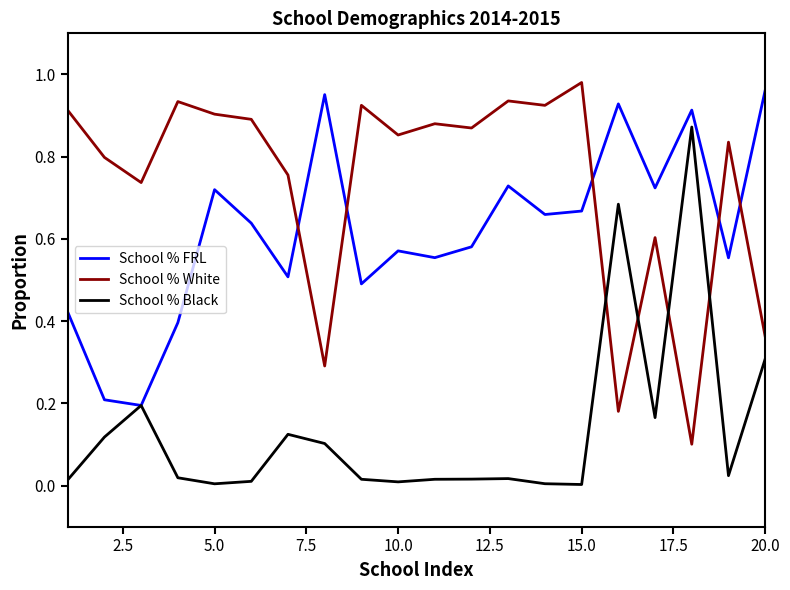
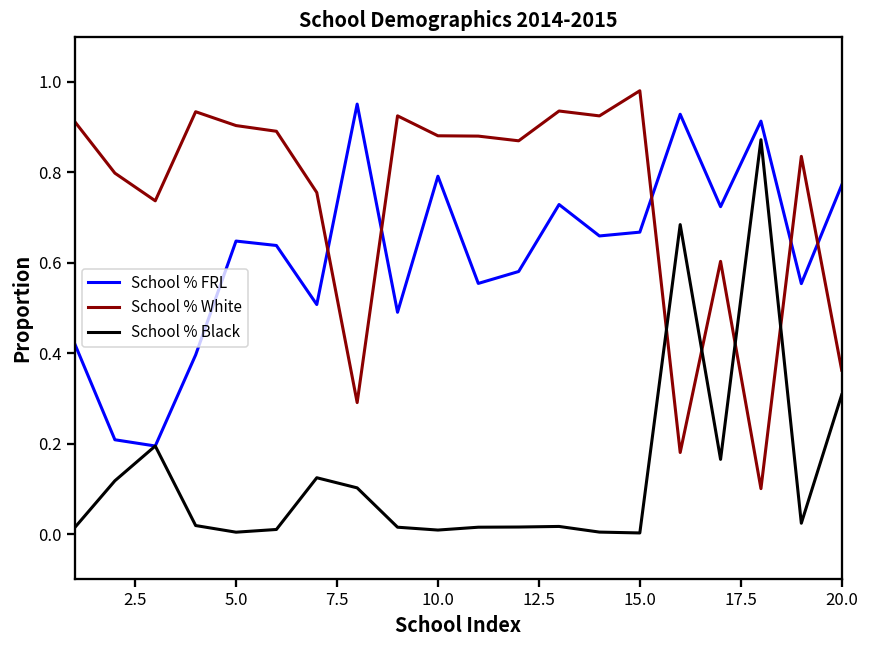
School % FRL, 5.0: 0.72 -> 0.65
School % FRL, 10.0: 0.57 -> 0.79
School % White, 10.0: 0.85 -> 0.88
School % FRL, 20.0: 0.96 -> 0.77
